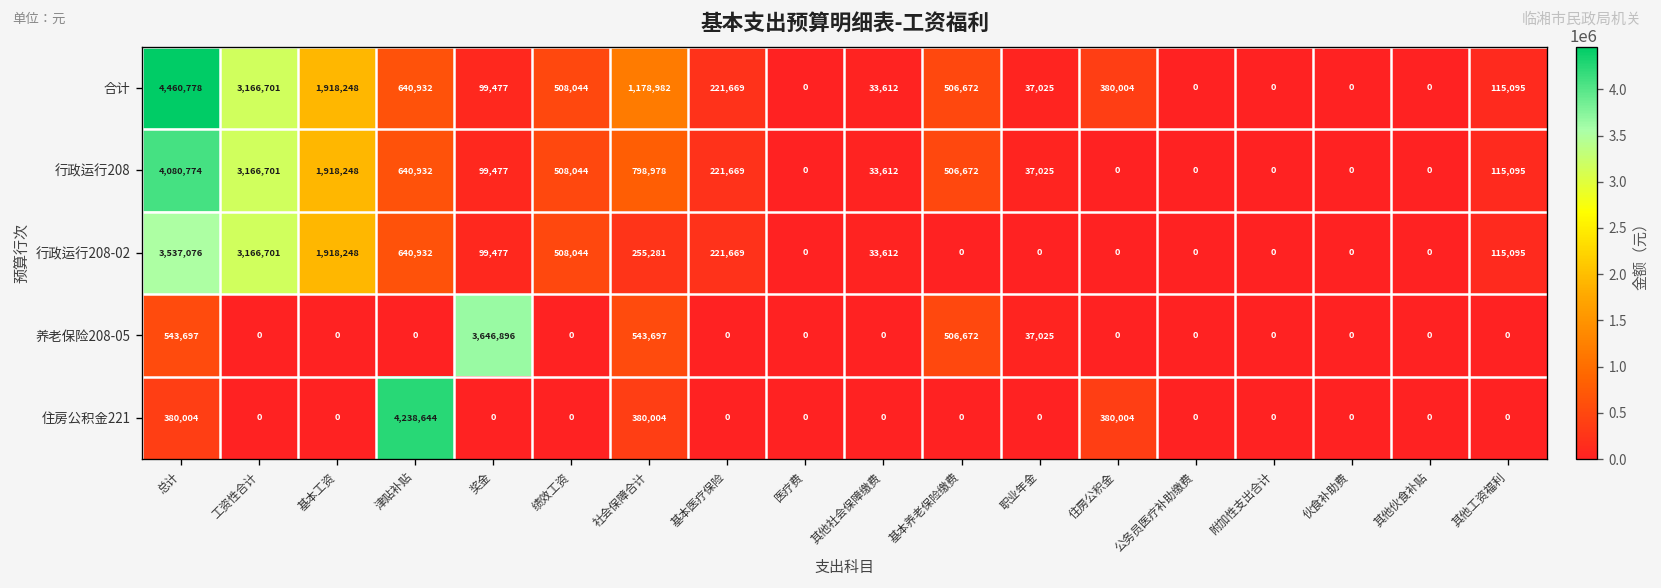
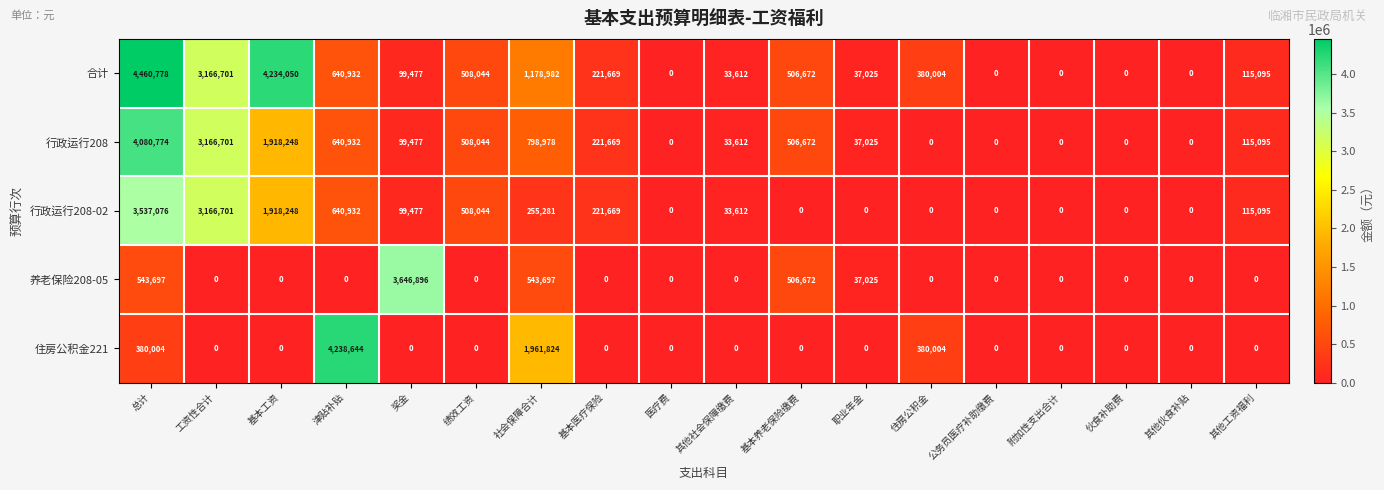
合计, 基本工资: 1,918,248 -> 4,234,050
住房公积金221, 社会保障合计: 380,004 -> 1,961,824
